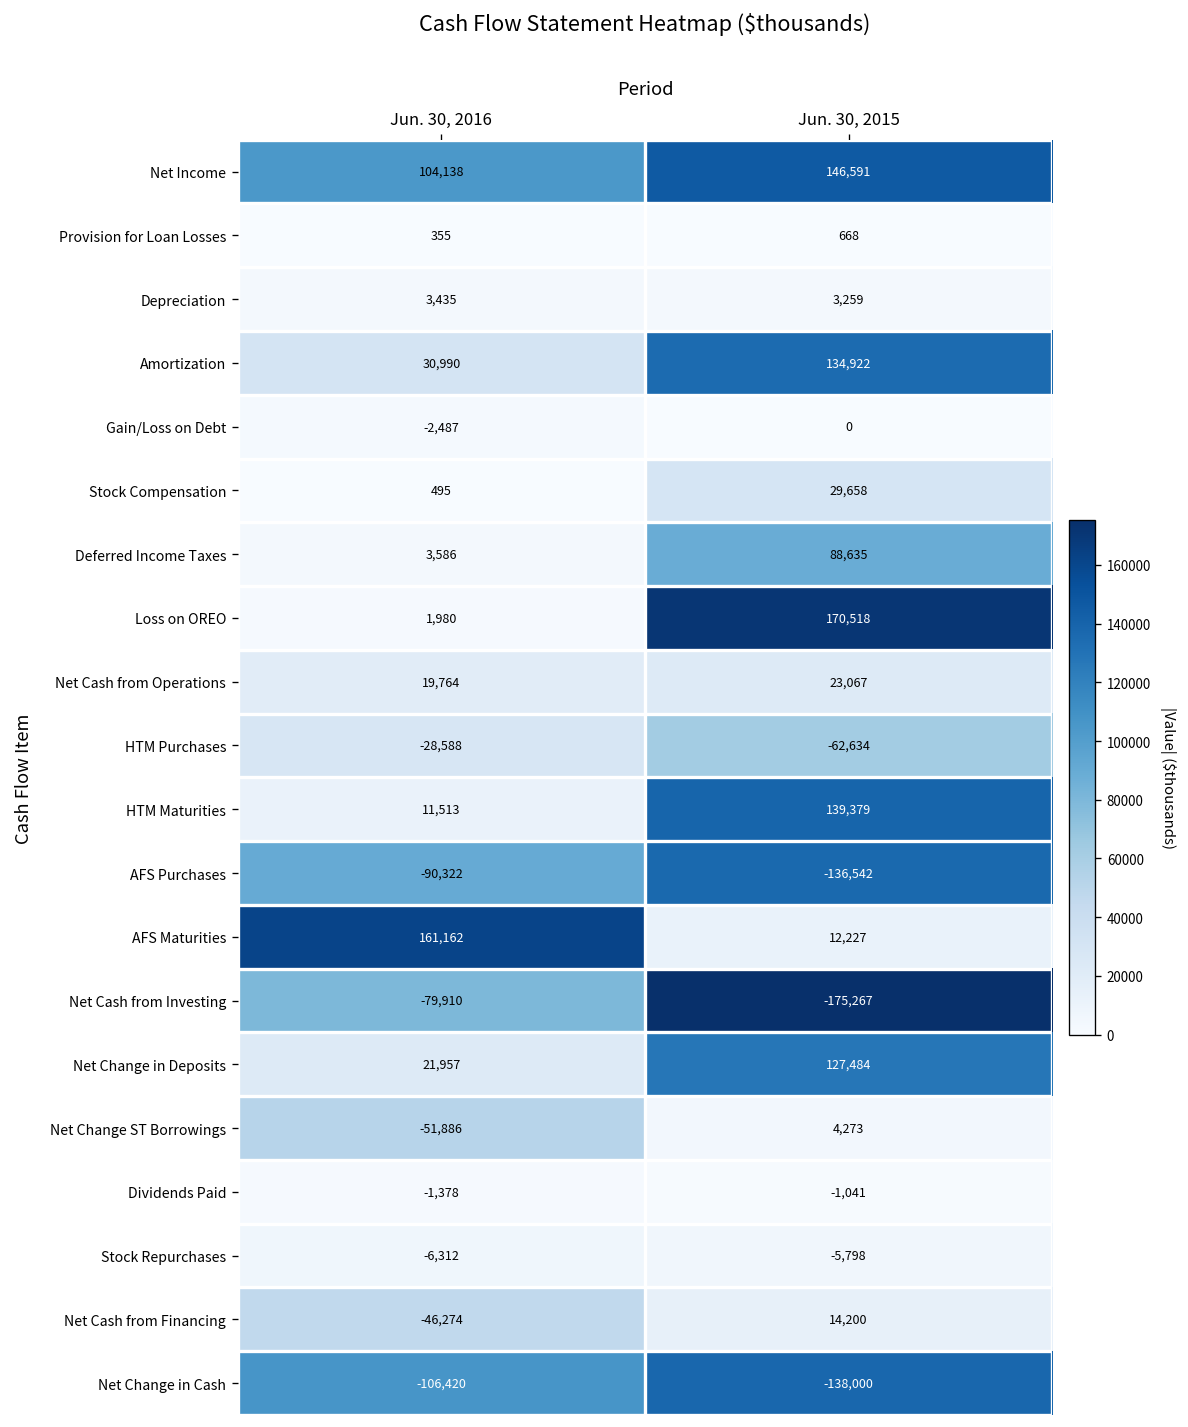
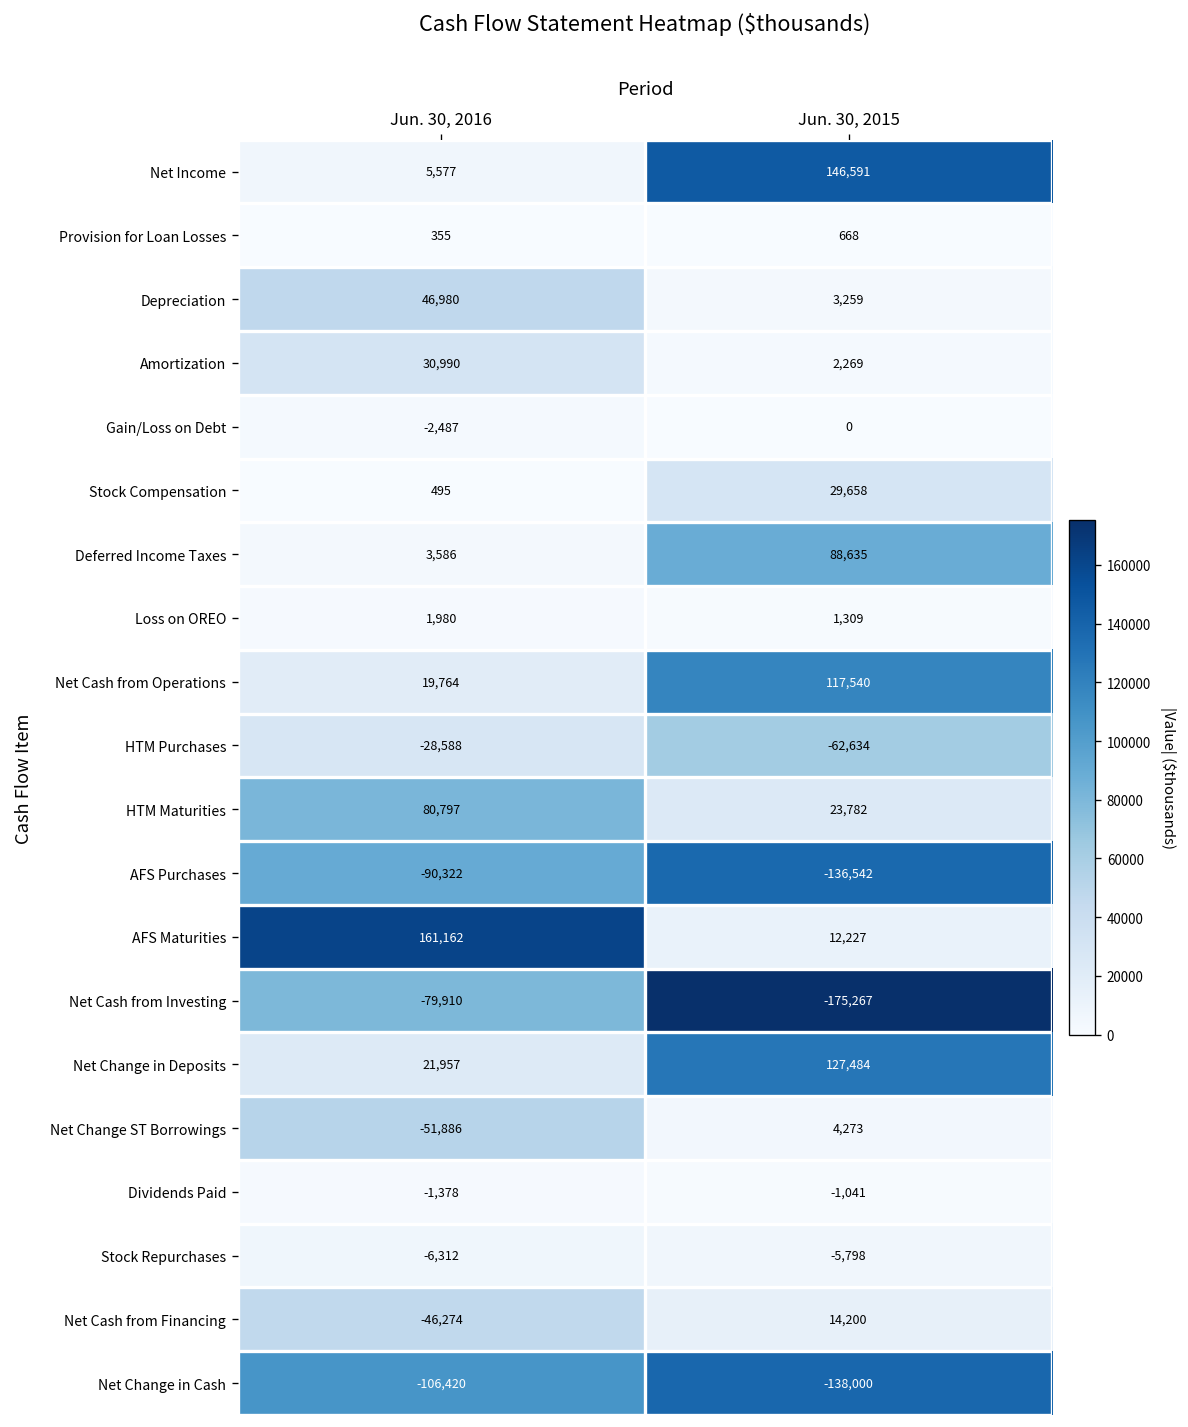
Net Income, Jun. 30, 2016: 104,138 -> 5,577
Depreciation, Jun. 30, 2016: 3,435 -> 46,980
Amortization, Jun. 30, 2015: 134,922 -> 2,269
Loss on OREO, Jun. 30, 2015: 170,518 -> 1,309
Net Cash from Operations, Jun. 30, 2015: 23,067 -> 117,540
HTM Maturities, Jun. 30, 2016: 11,513 -> 80,797
HTM Maturities, Jun. 30, 2015: 139,379 -> 23,782
